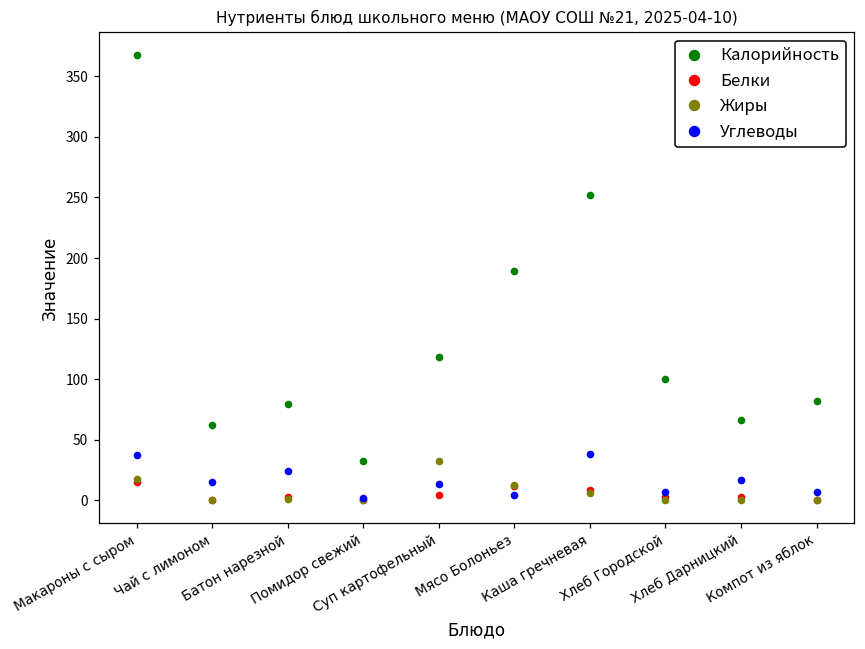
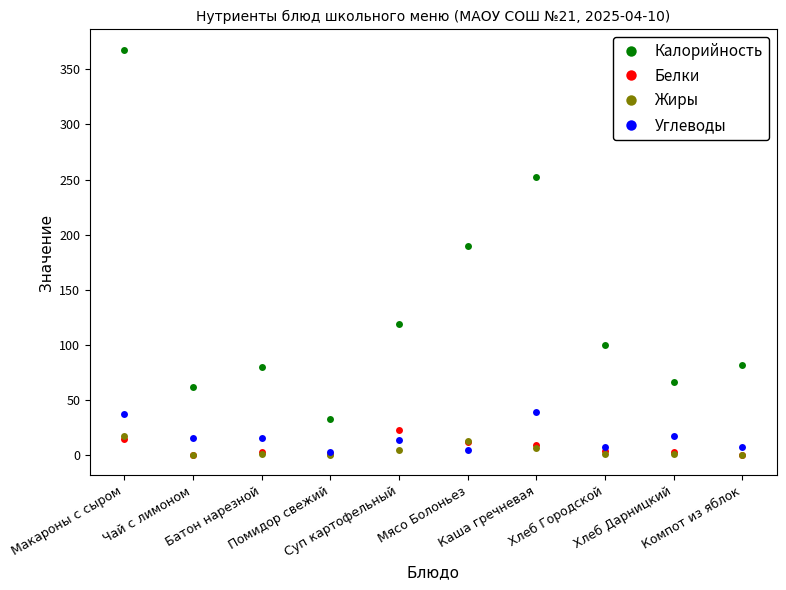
Углеводы, Батон нарезной: 24 -> 16
Белки, Суп картофельный: 4 -> 22
Жиры, Суп картофельный: 32 -> 4
